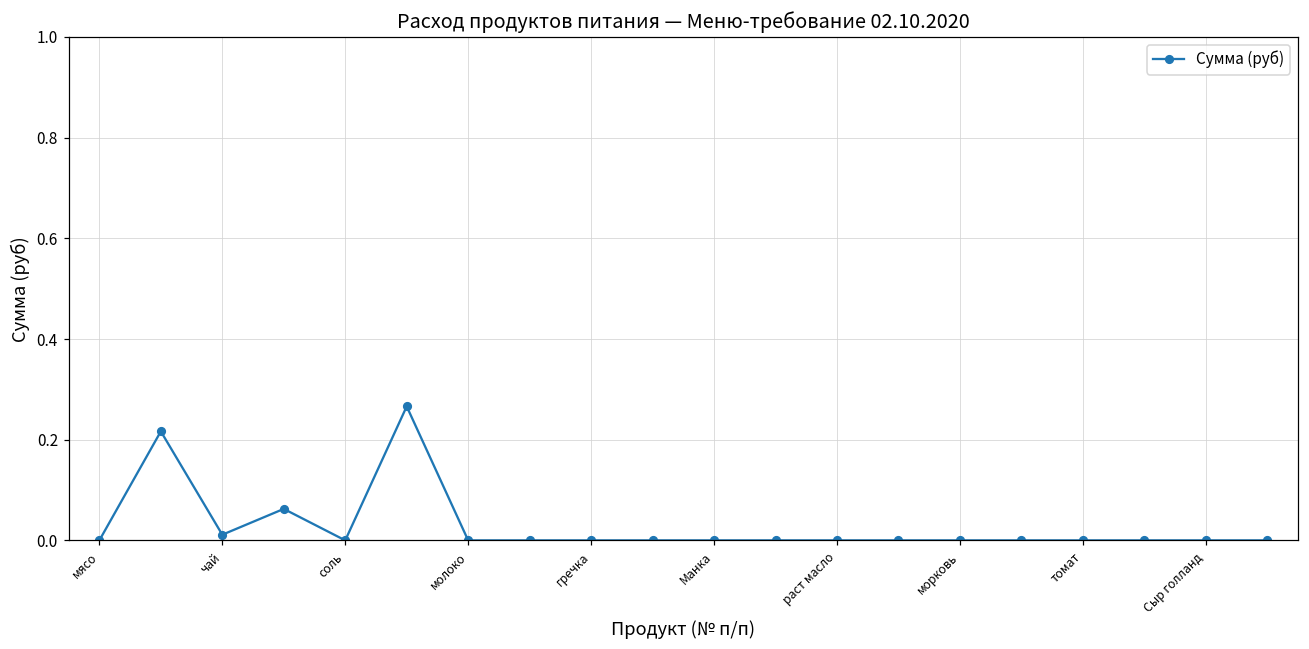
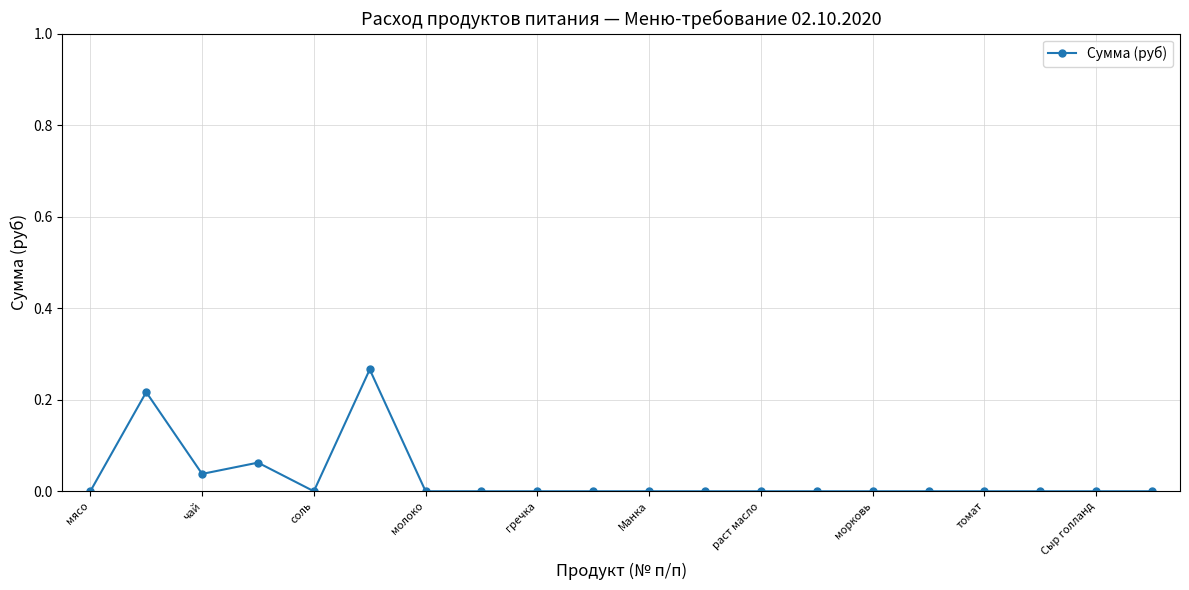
чай: 0.01 -> 0.04
